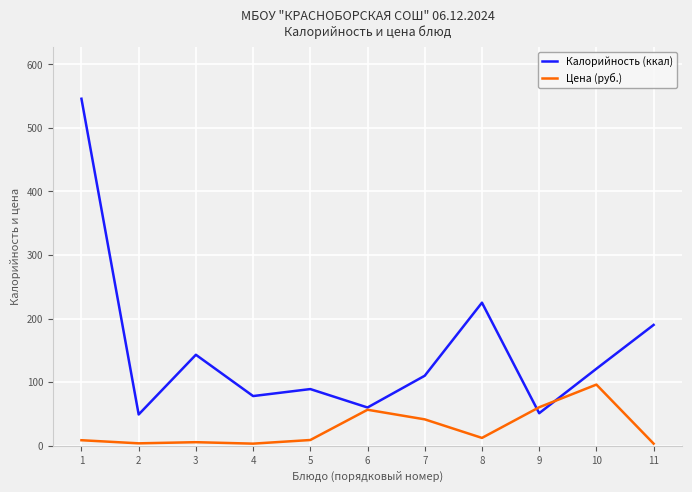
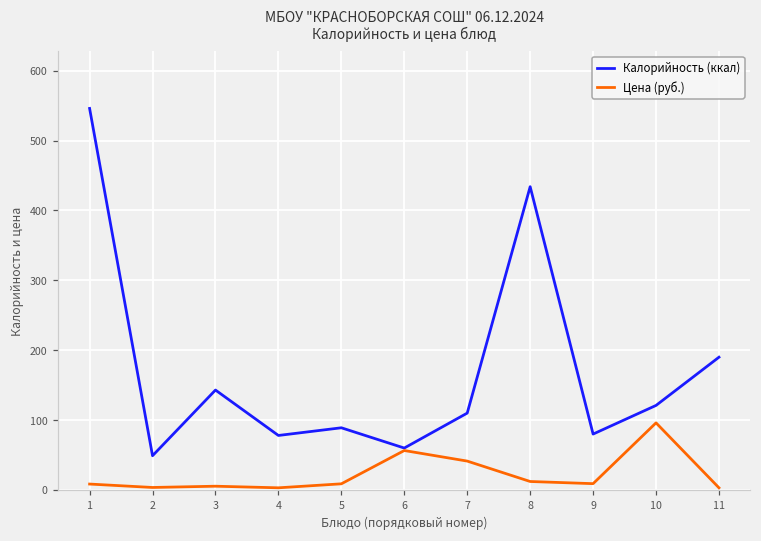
Калорийность (ккал), 8: 230 -> 430
Калорийность (ккал), 9: 50 -> 80
Цена (руб.), 9: 60 -> 10
